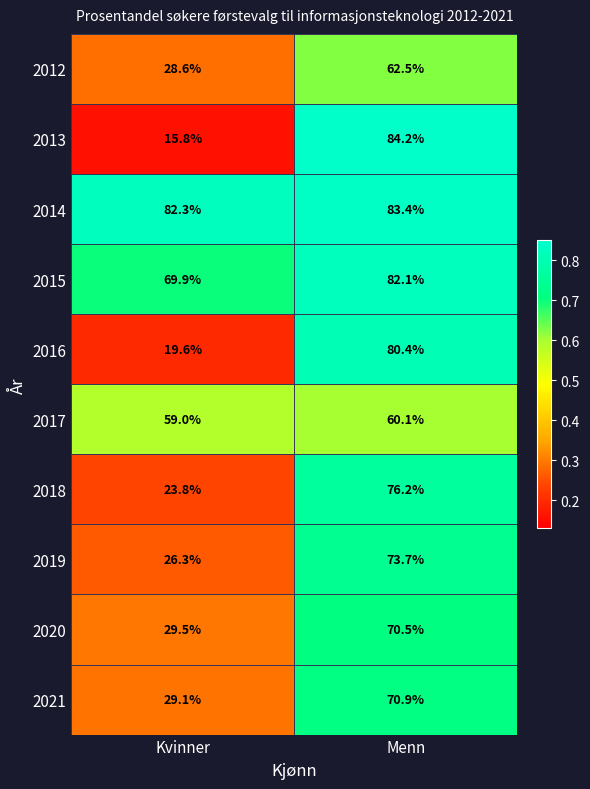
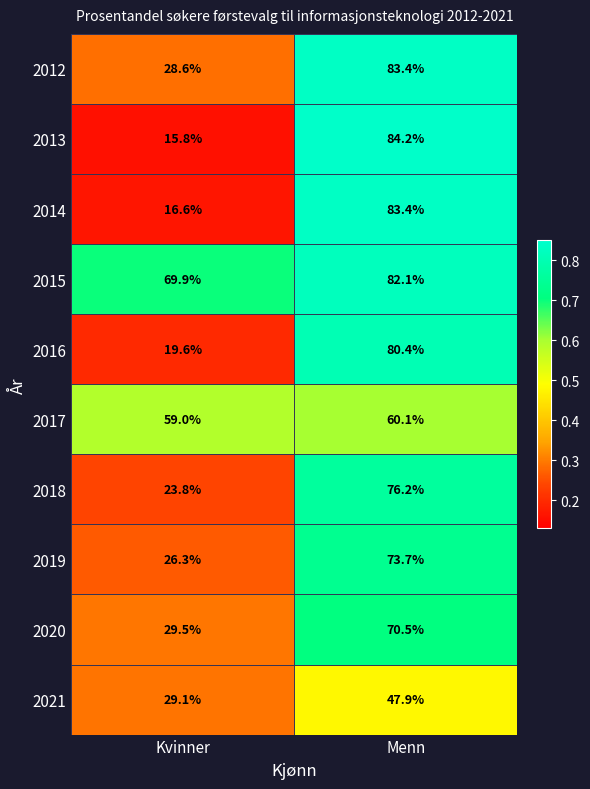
2012, Menn: 62.5% -> 83.4%
2014, Kvinner: 82.3% -> 16.6%
2021, Menn: 70.9% -> 47.9%
